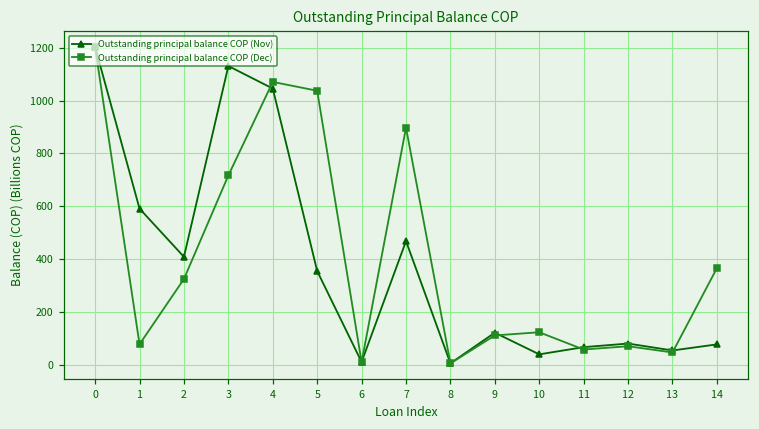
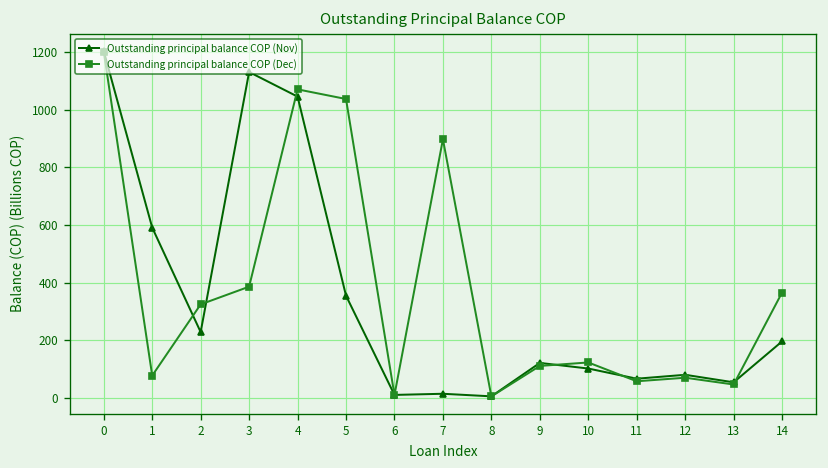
Outstanding principal balance COP (Nov), 2: 410 -> 230
Outstanding principal balance COP (Dec), 3: 720 -> 390
Outstanding principal balance COP (Nov), 7: 470 -> 10
Outstanding principal balance COP (Nov), 10: 40 -> 100
Outstanding principal balance COP (Nov), 14: 80 -> 200
